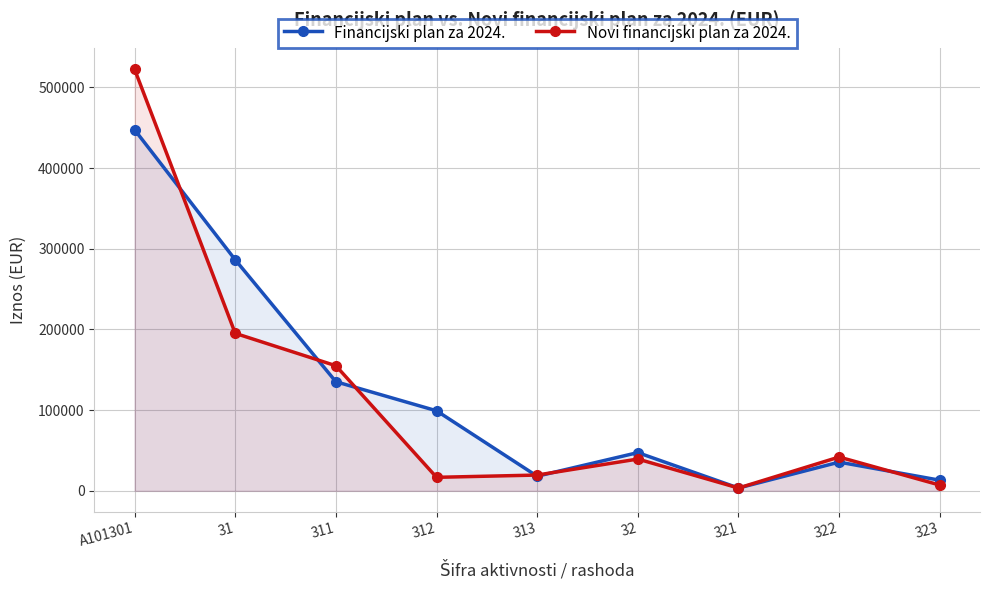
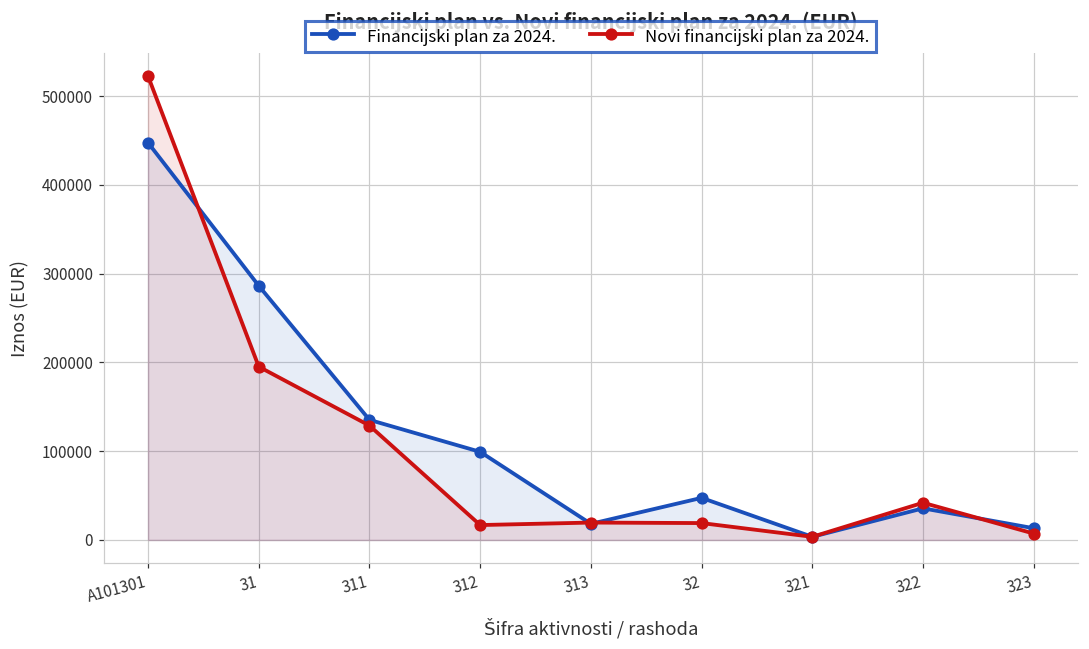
Novi financijski plan za 2024., 311: 160000 -> 130000
Novi financijski plan za 2024., 32: 40000 -> 20000
